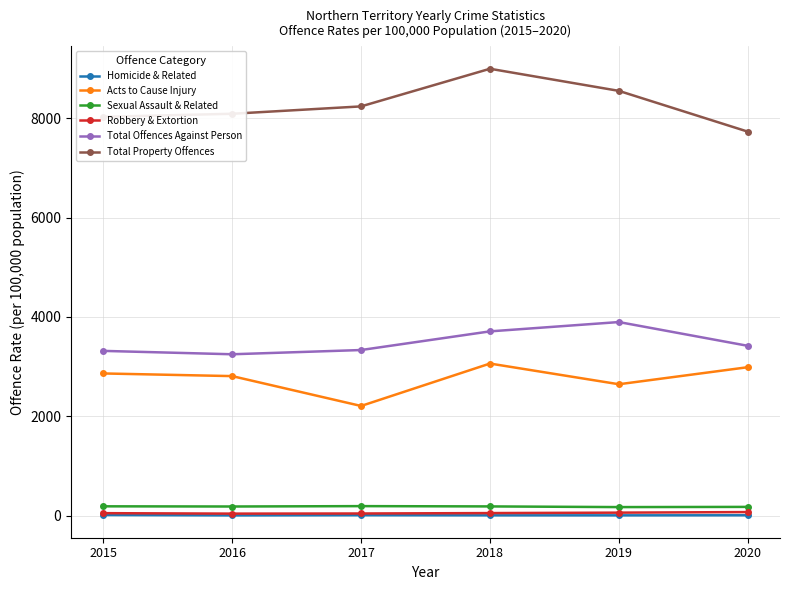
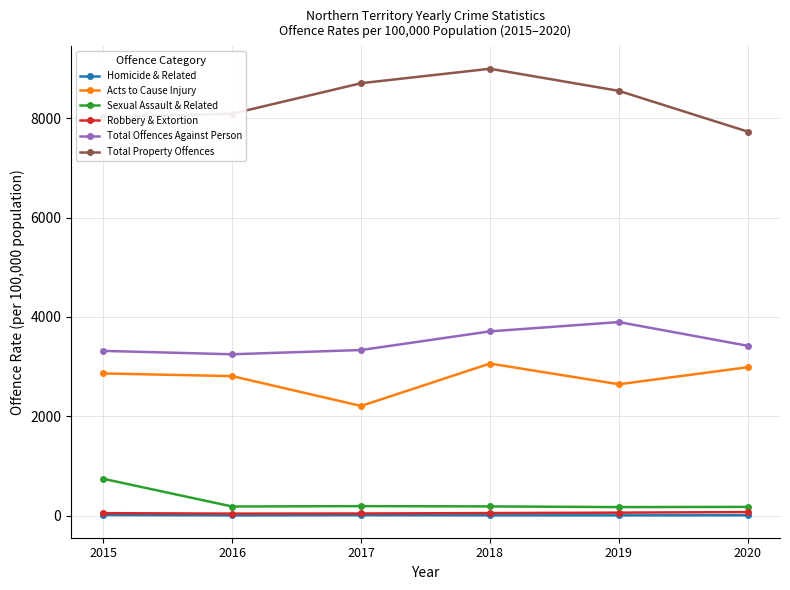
Sexual Assault & Related, 2015: 200 -> 700
Total Property Offences, 2017: 8200 -> 8700
